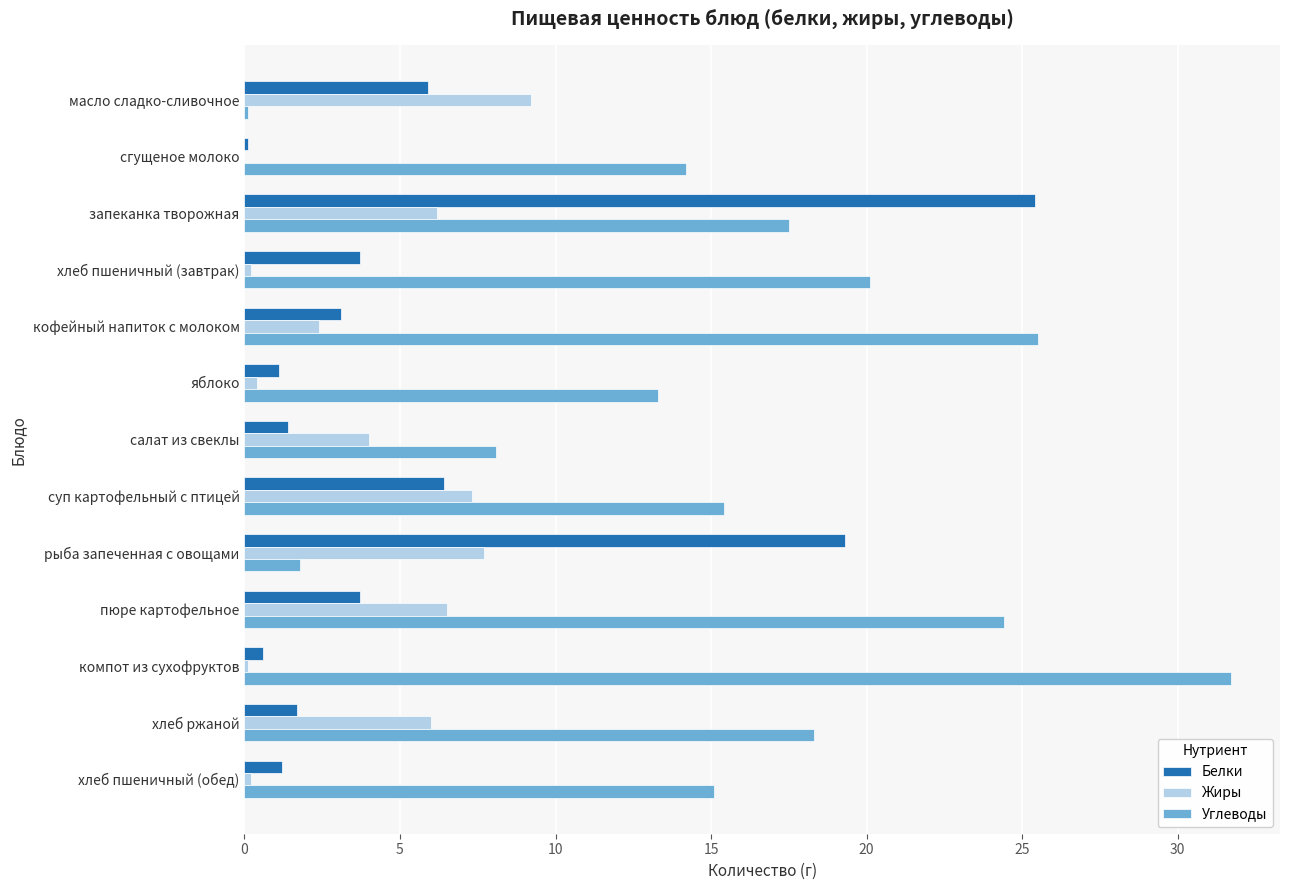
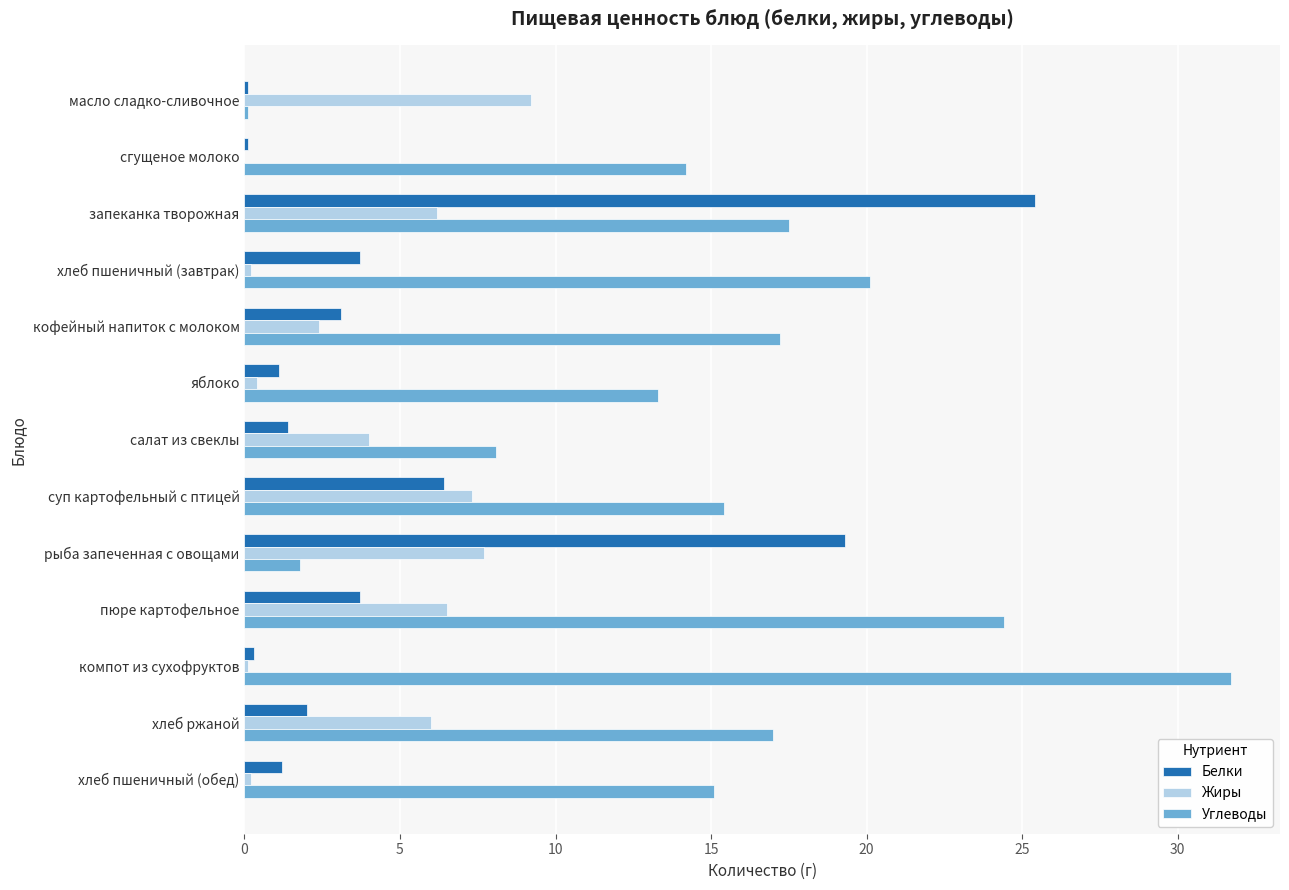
Белки, масло сладко-сливочное: 5.9 -> 0.1
Углеводы, кофейный напиток с молоком: 25.5 -> 17.2
Белки, компот из сухофруктов: 0.6 -> 0.3
Белки, хлеб ржаной: 1.7 -> 2.0
Углеводы, хлеб ржаной: 18.3 -> 17.0
